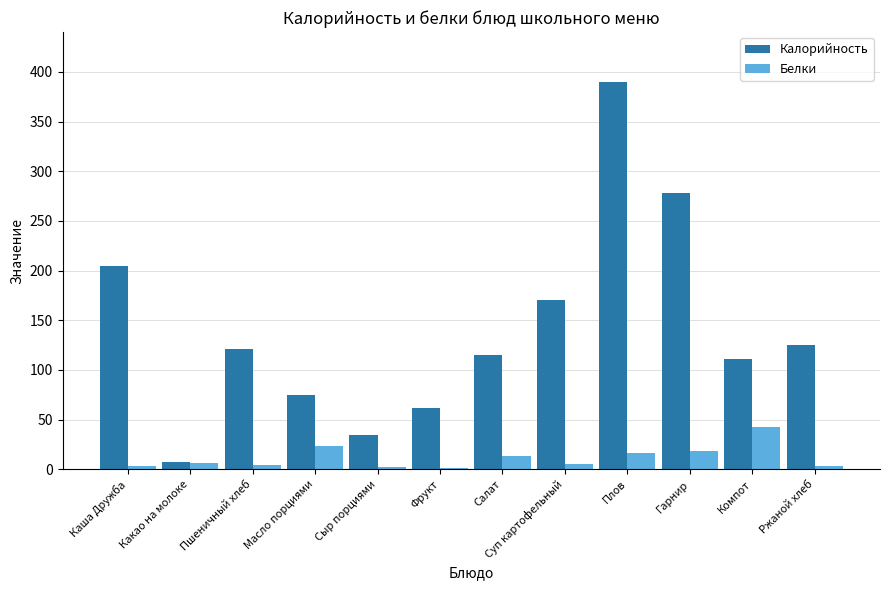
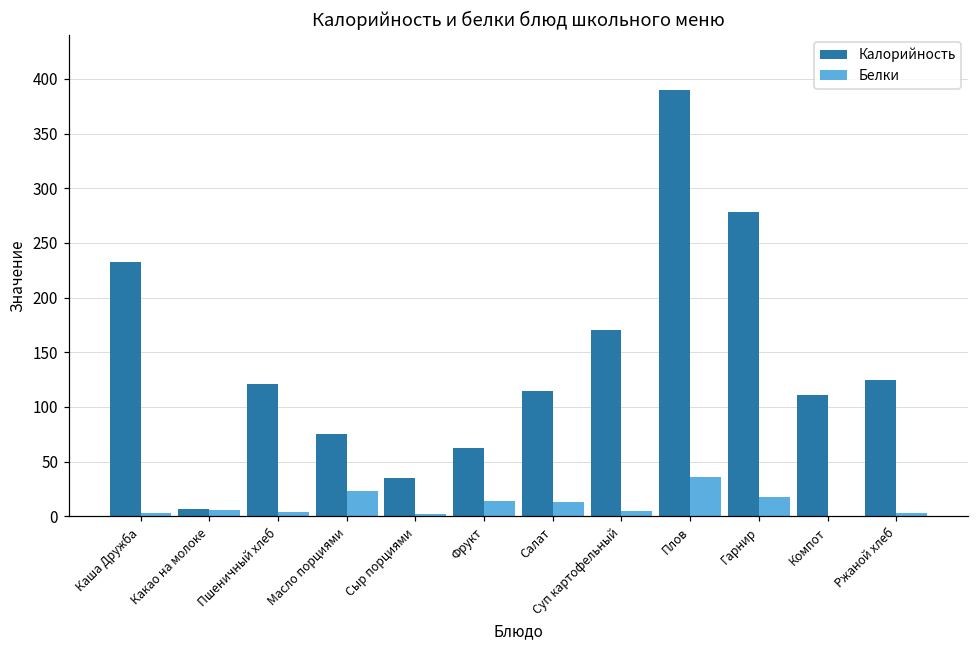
Калорийность, Каша Дружба: 210 -> 230
Белки, Фрукт: 0 -> 10
Белки, Плов: 20 -> 40
Белки, Компот: 40 -> 0
